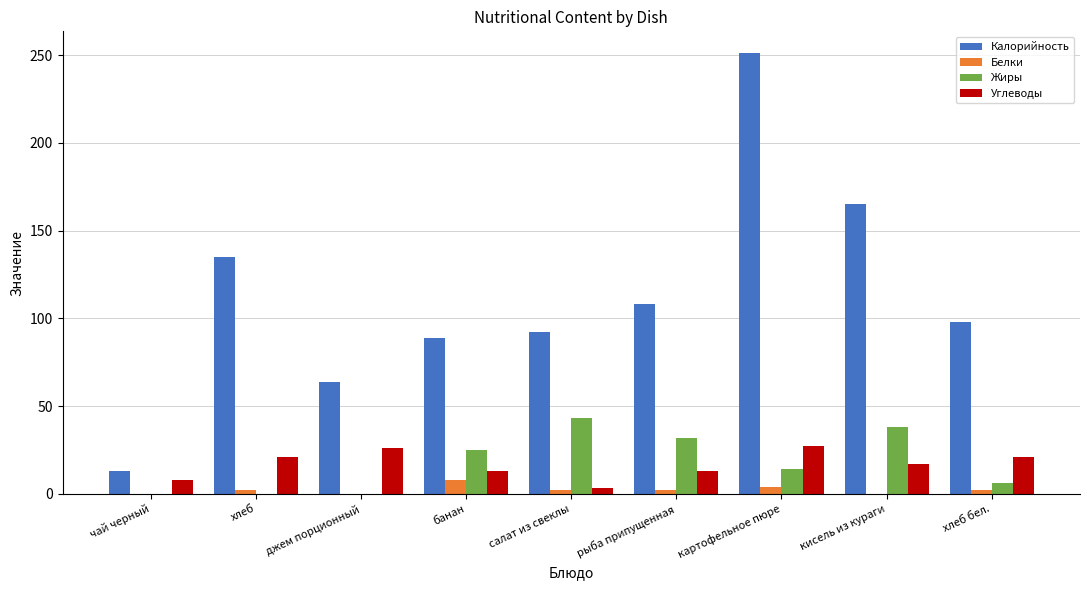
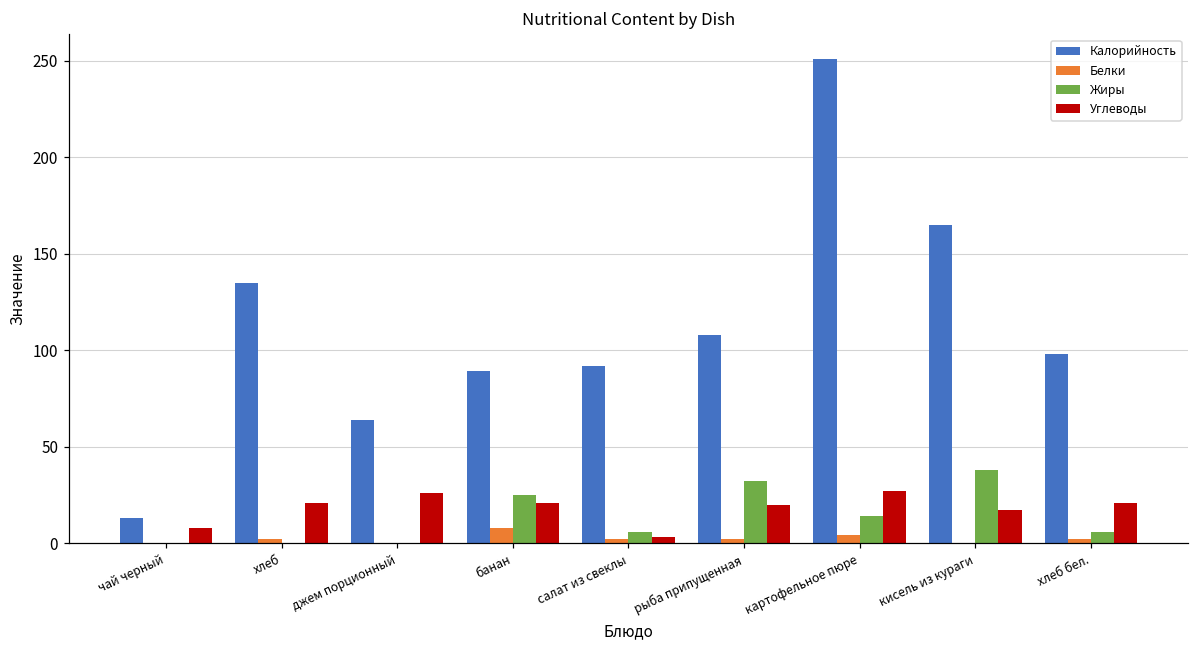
Углеводы, банан: 13 -> 21
Жиры, салат из свеклы: 43 -> 6
Углеводы, рыба припущенная: 13 -> 20
